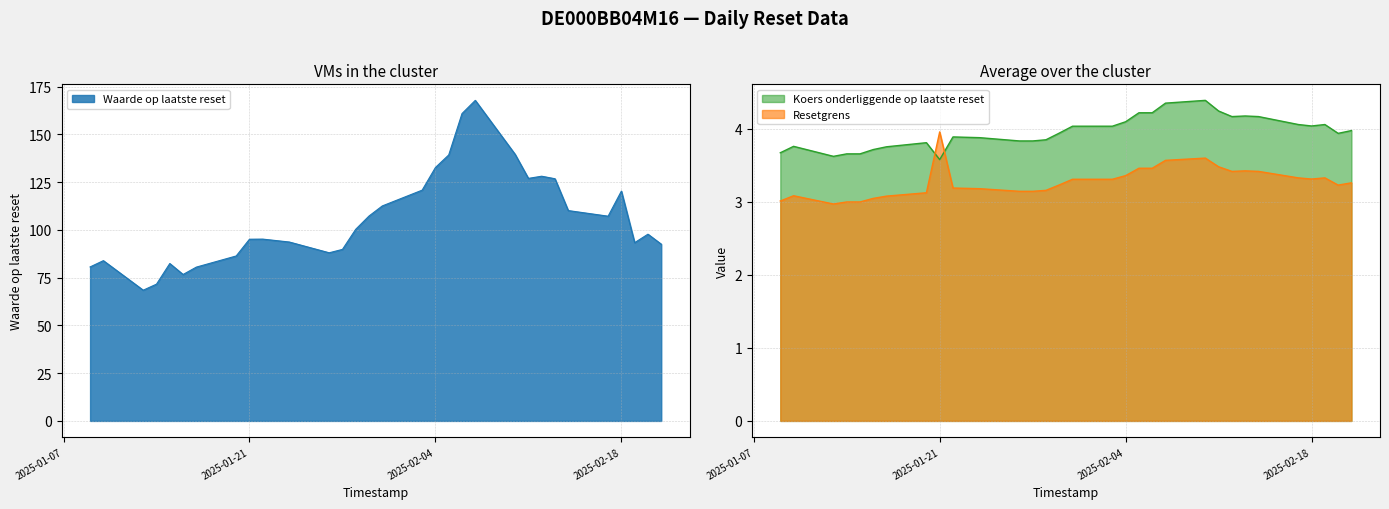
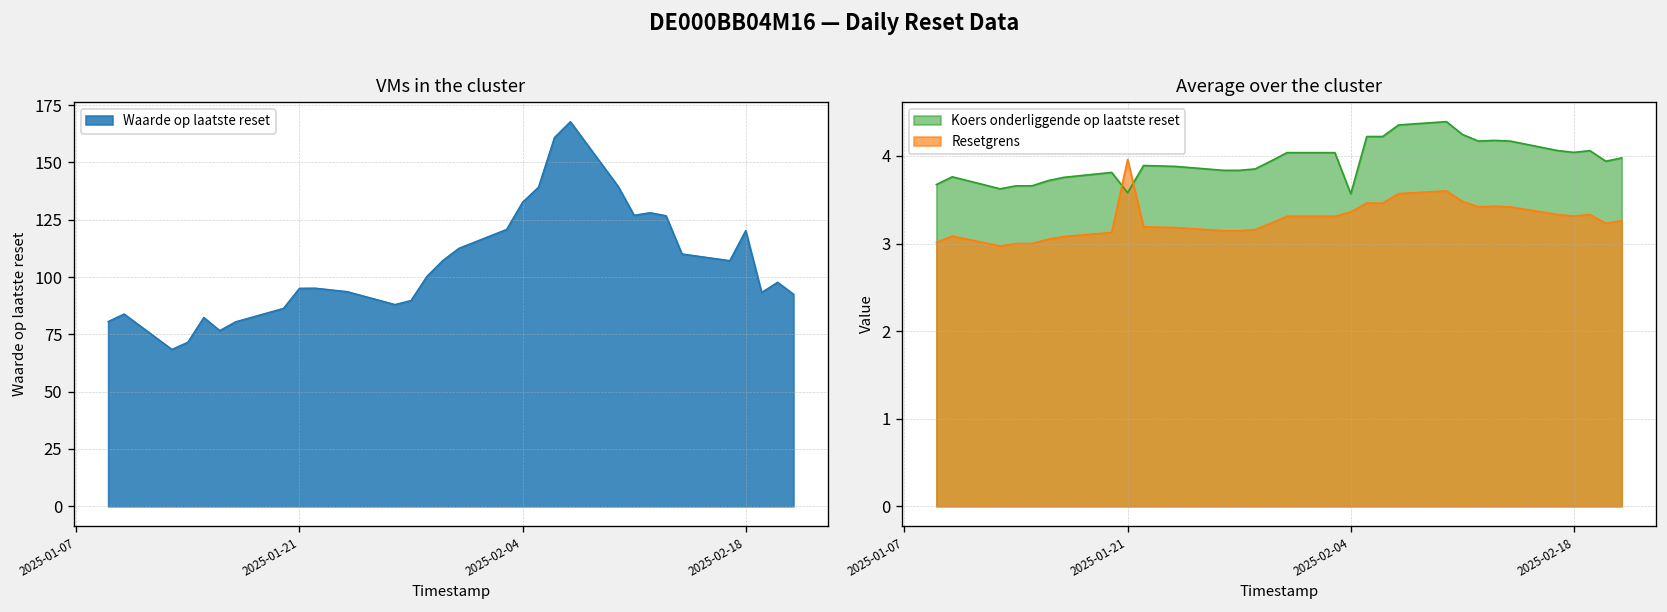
Average over the cluster, Koers onderliggende op laatste reset, 2025-02-04: 4.1 -> 3.6
